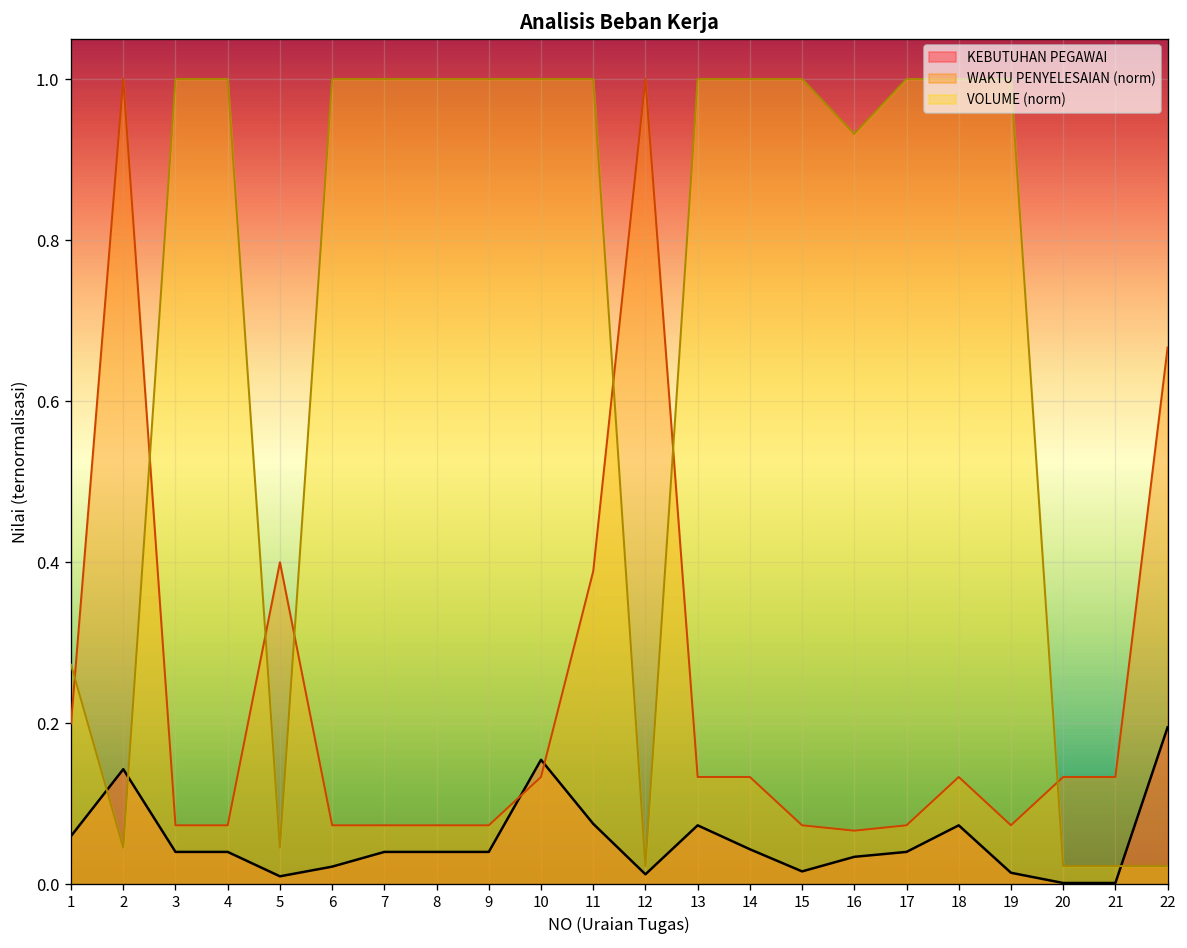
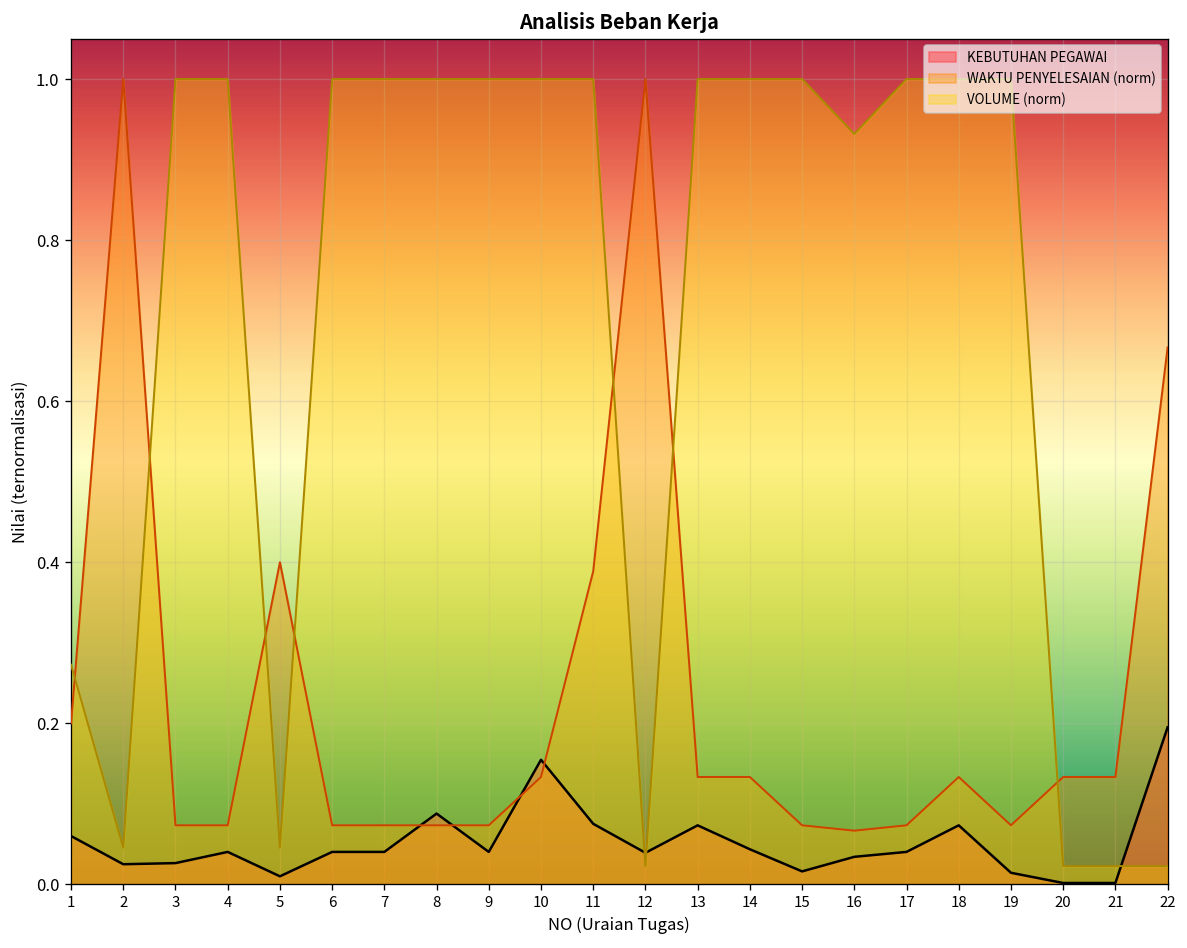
KEBUTUHAN PEGAWAI, 2: 0.14 -> 0.03
KEBUTUHAN PEGAWAI, 3: 0.04 -> 0.03
KEBUTUHAN PEGAWAI, 6: 0.02 -> 0.04
KEBUTUHAN PEGAWAI, 8: 0.04 -> 0.09
KEBUTUHAN PEGAWAI, 12: 0.01 -> 0.04
